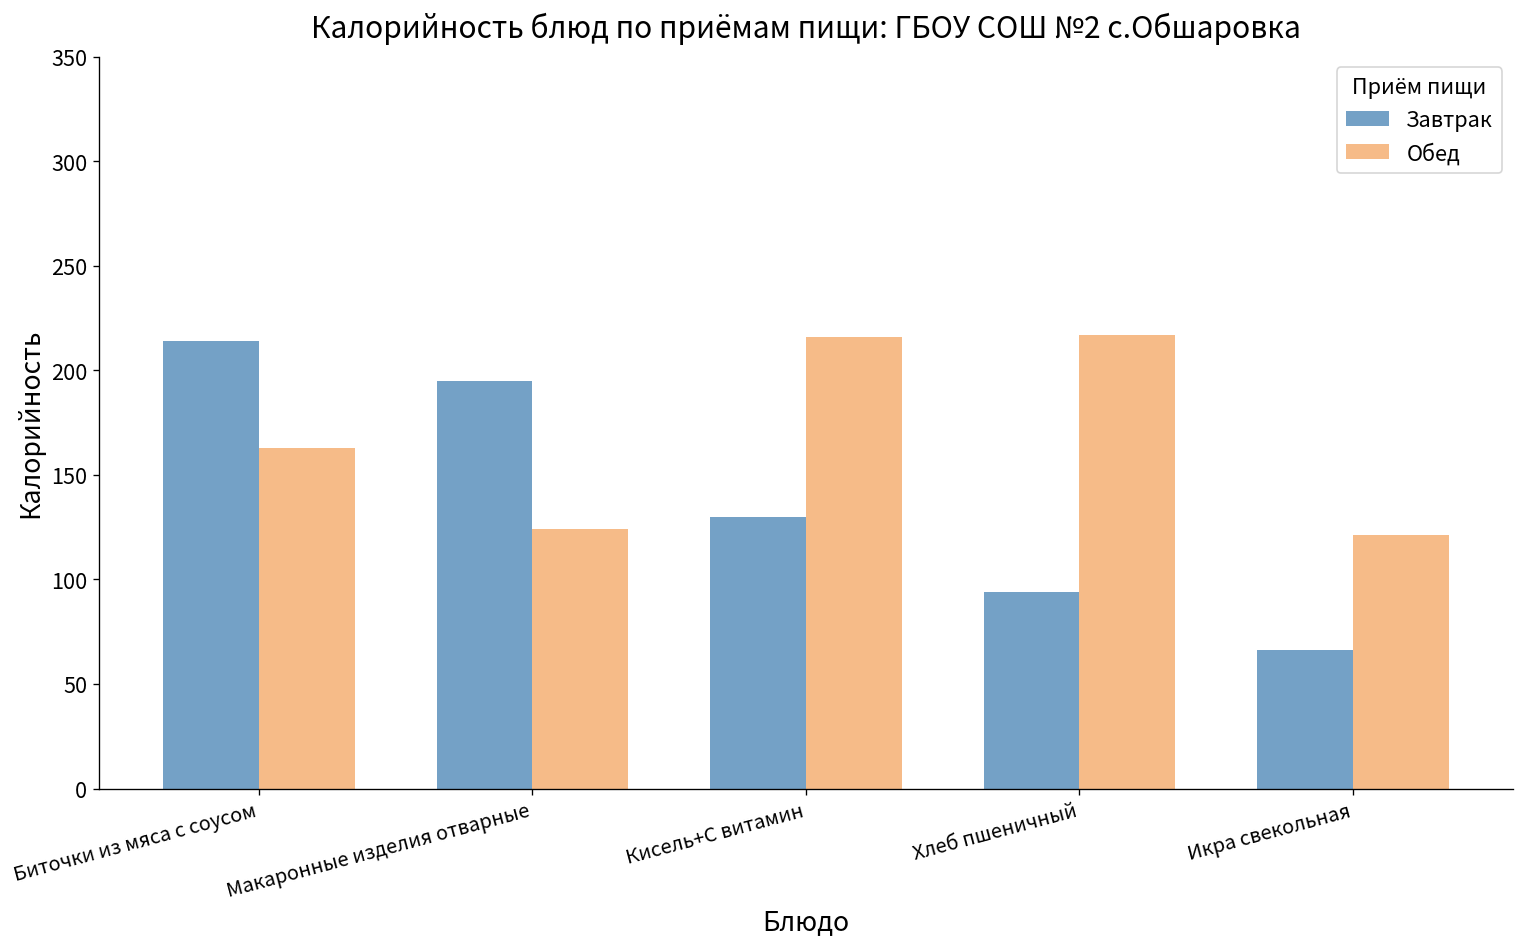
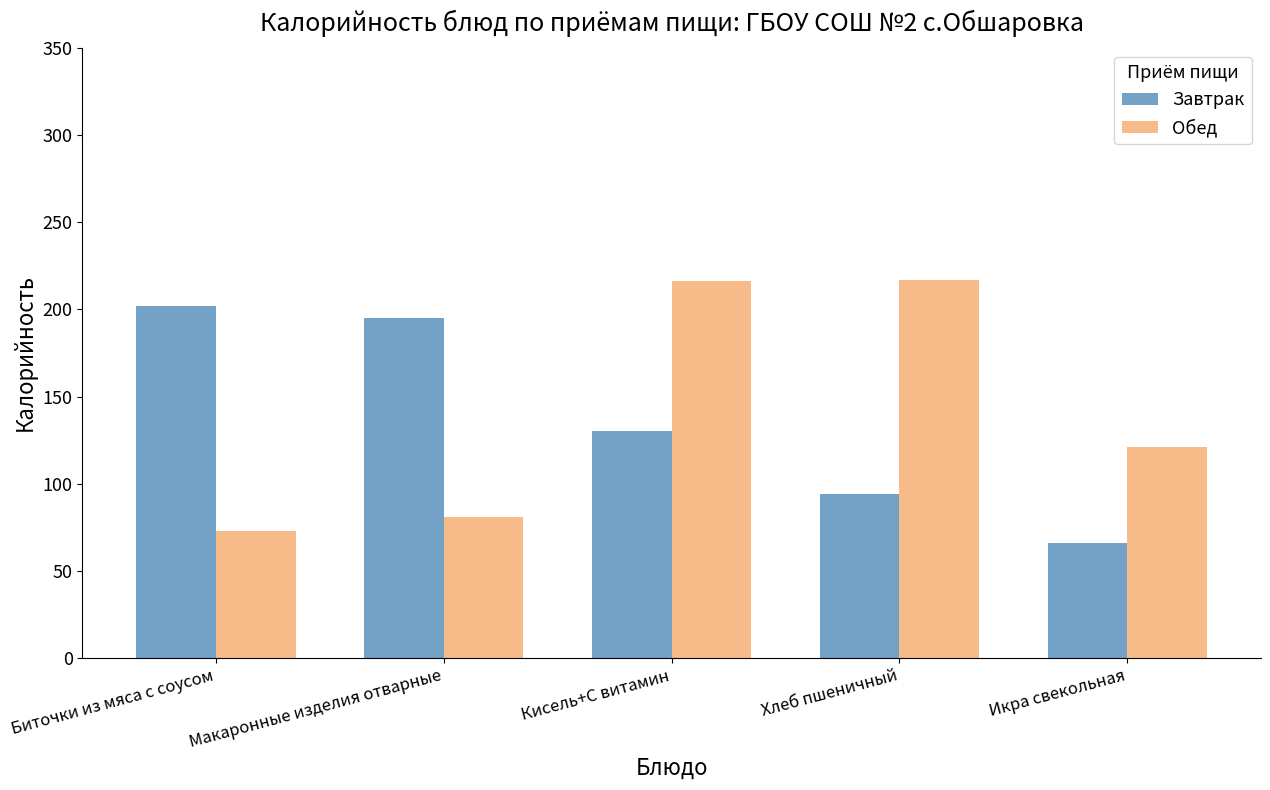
Завтрак, Биточки из мяса с соусом: 214 -> 202
Обед, Биточки из мяса с соусом: 163 -> 73
Обед, Макаронные изделия отварные: 124 -> 81
